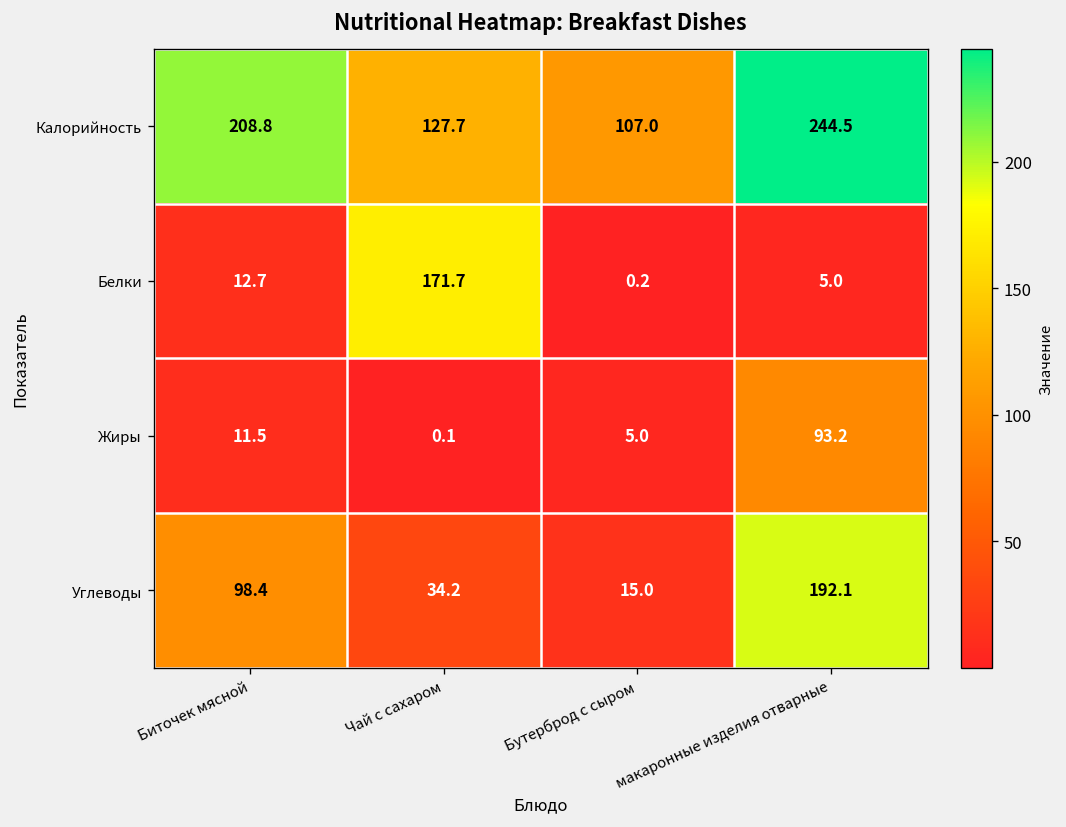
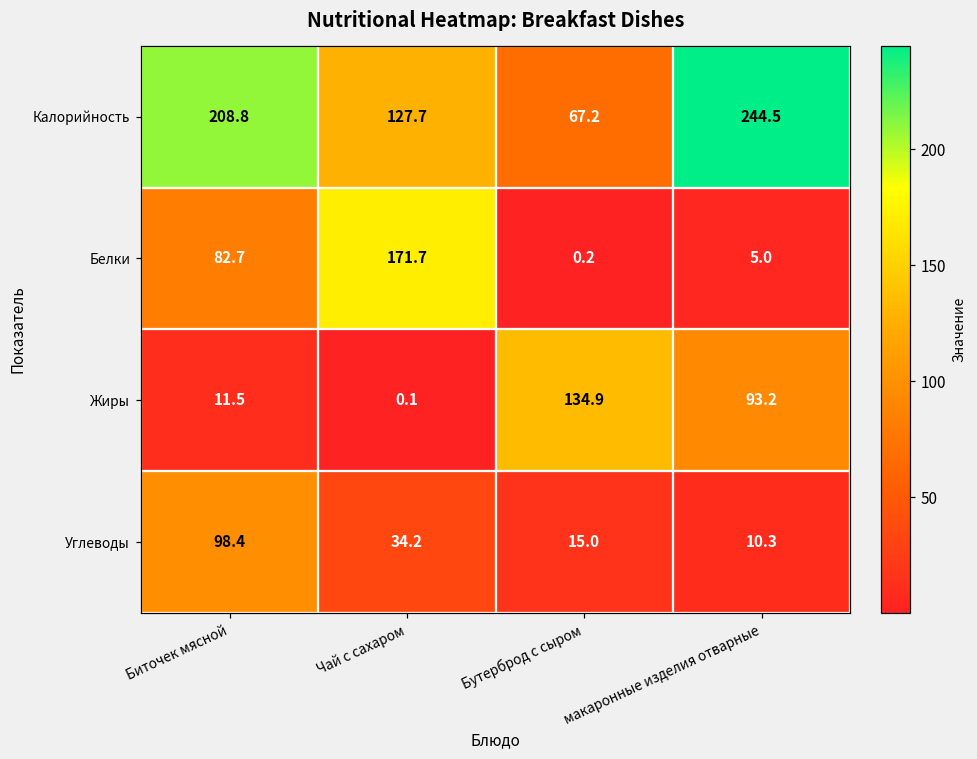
Калорийность, Бутерброд с сыром: 107.0 -> 67.2
Белки, Биточек мясной: 12.7 -> 82.7
Жиры, Бутерброд с сыром: 5.0 -> 134.9
Углеводы, макаронные изделия отварные: 192.1 -> 10.3
